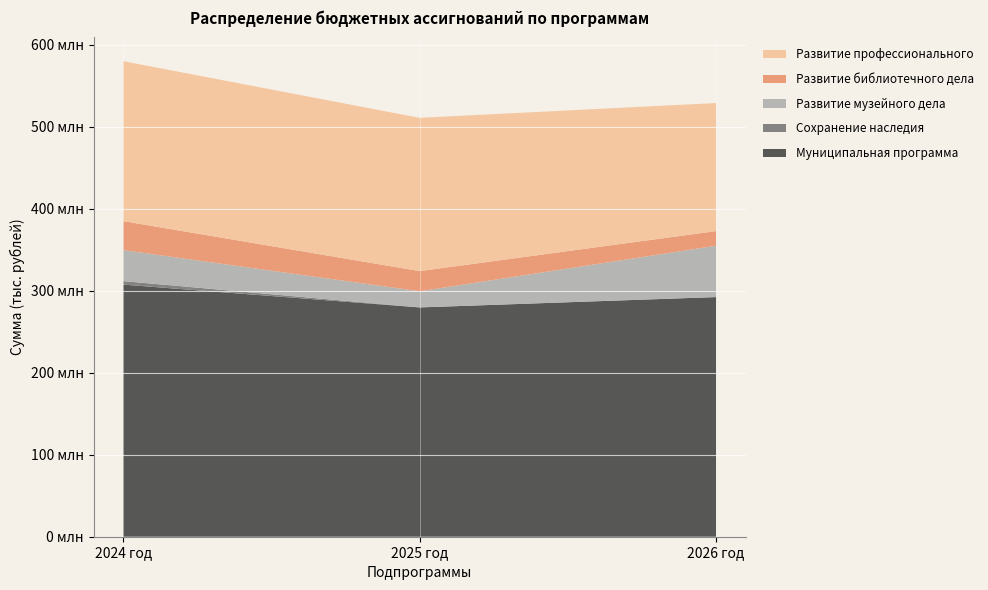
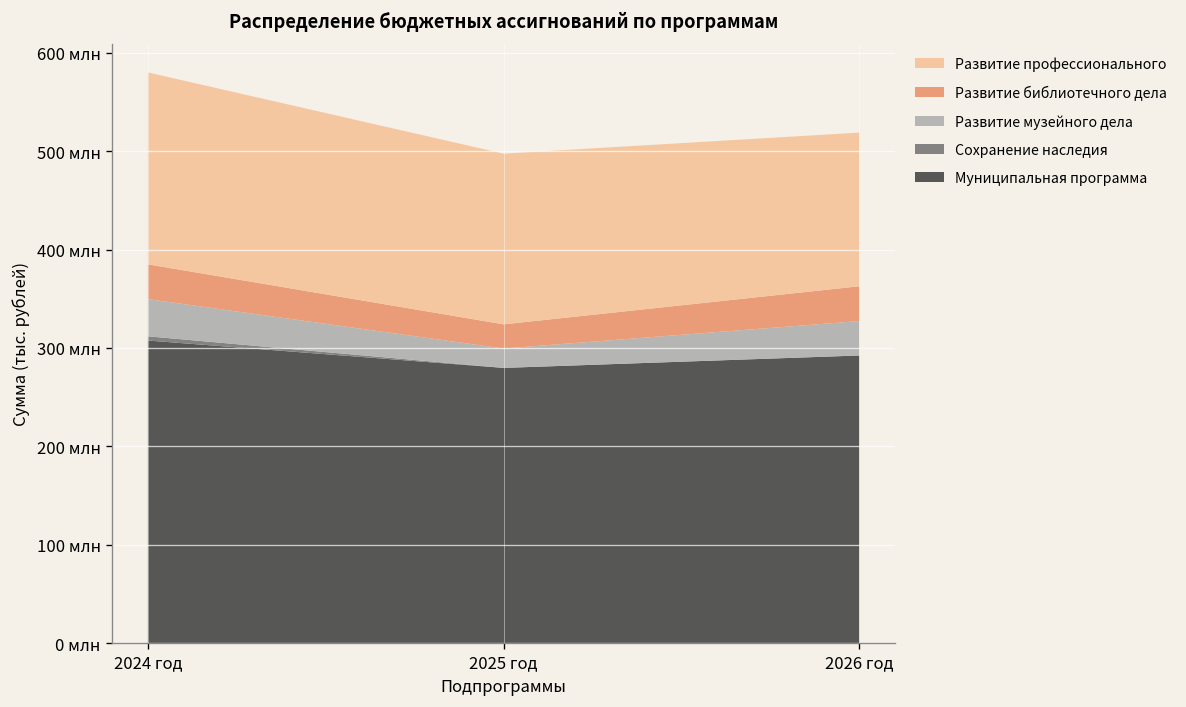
Развитие профессионального, 2025 год: 190 млн -> 170 млн
Развитие музейного дела, 2026 год: 60 млн -> 40 млн
Развитие библиотечного дела, 2026 год: 20 млн -> 40 млн
